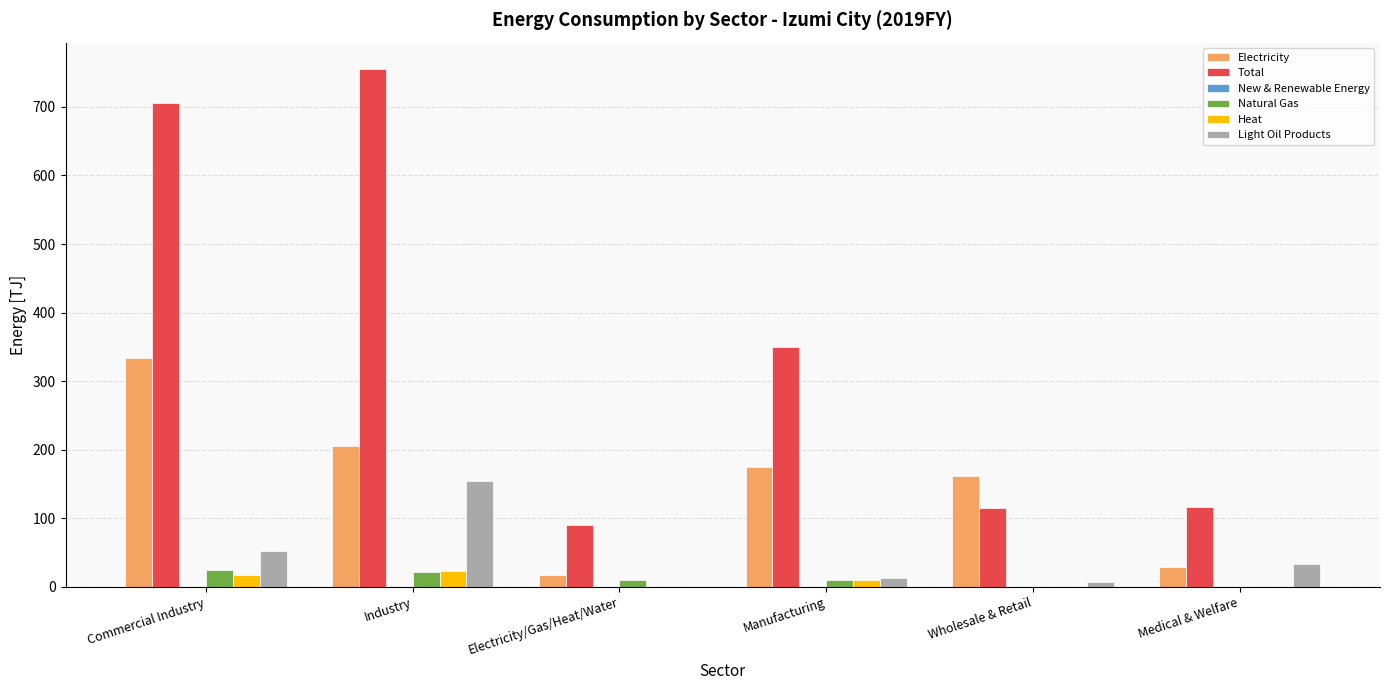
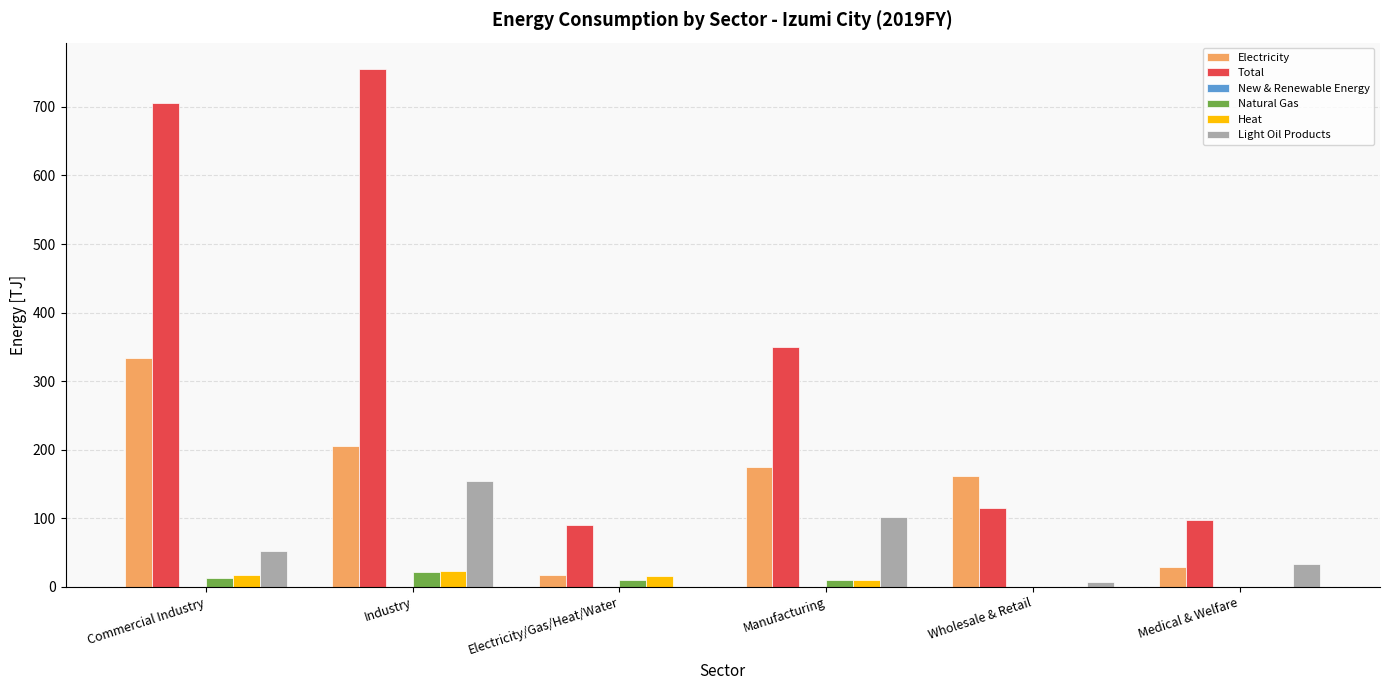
Natural Gas, Commercial Industry: 30 -> 10
Heat, Electricity/Gas/Heat/Water: 0 -> 20
Light Oil Products, Manufacturing: 10 -> 100
Total, Medical & Welfare: 120 -> 100
